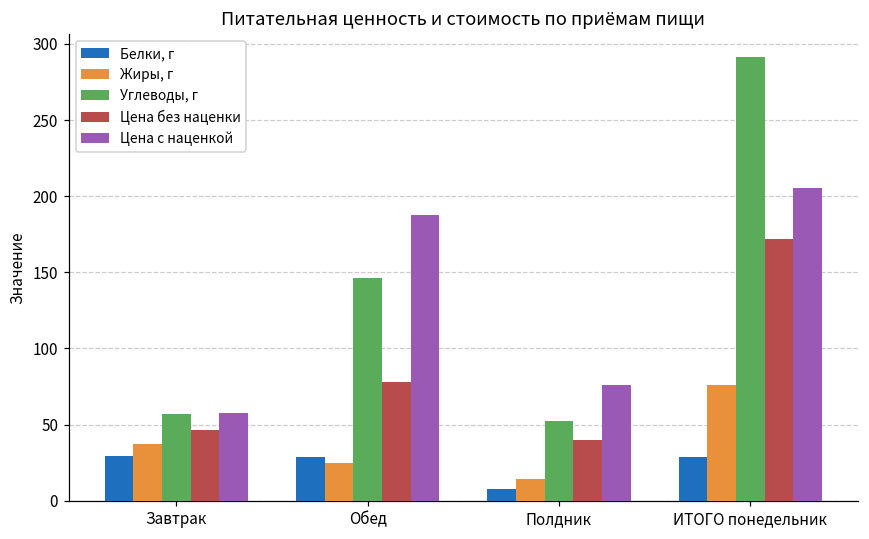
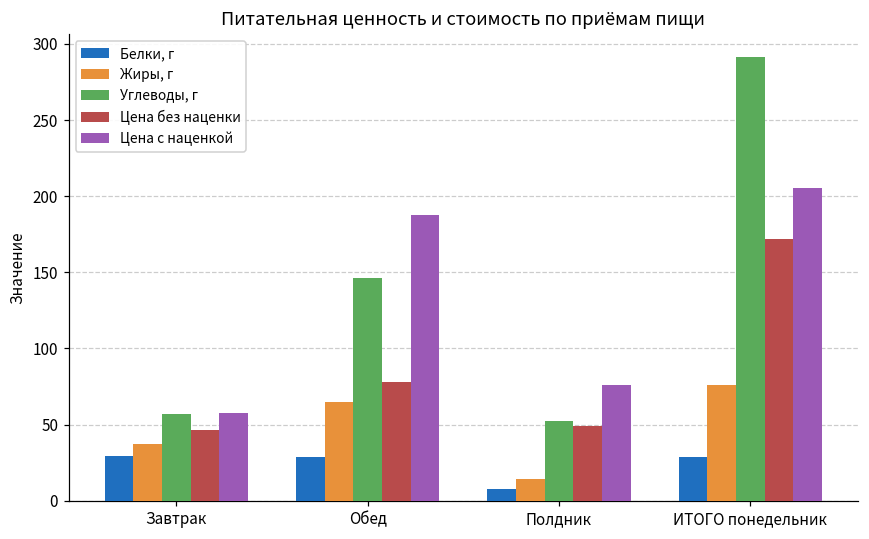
Жиры, г, Обед: 25 -> 65
Цена без наценки, Полдник: 40 -> 49
